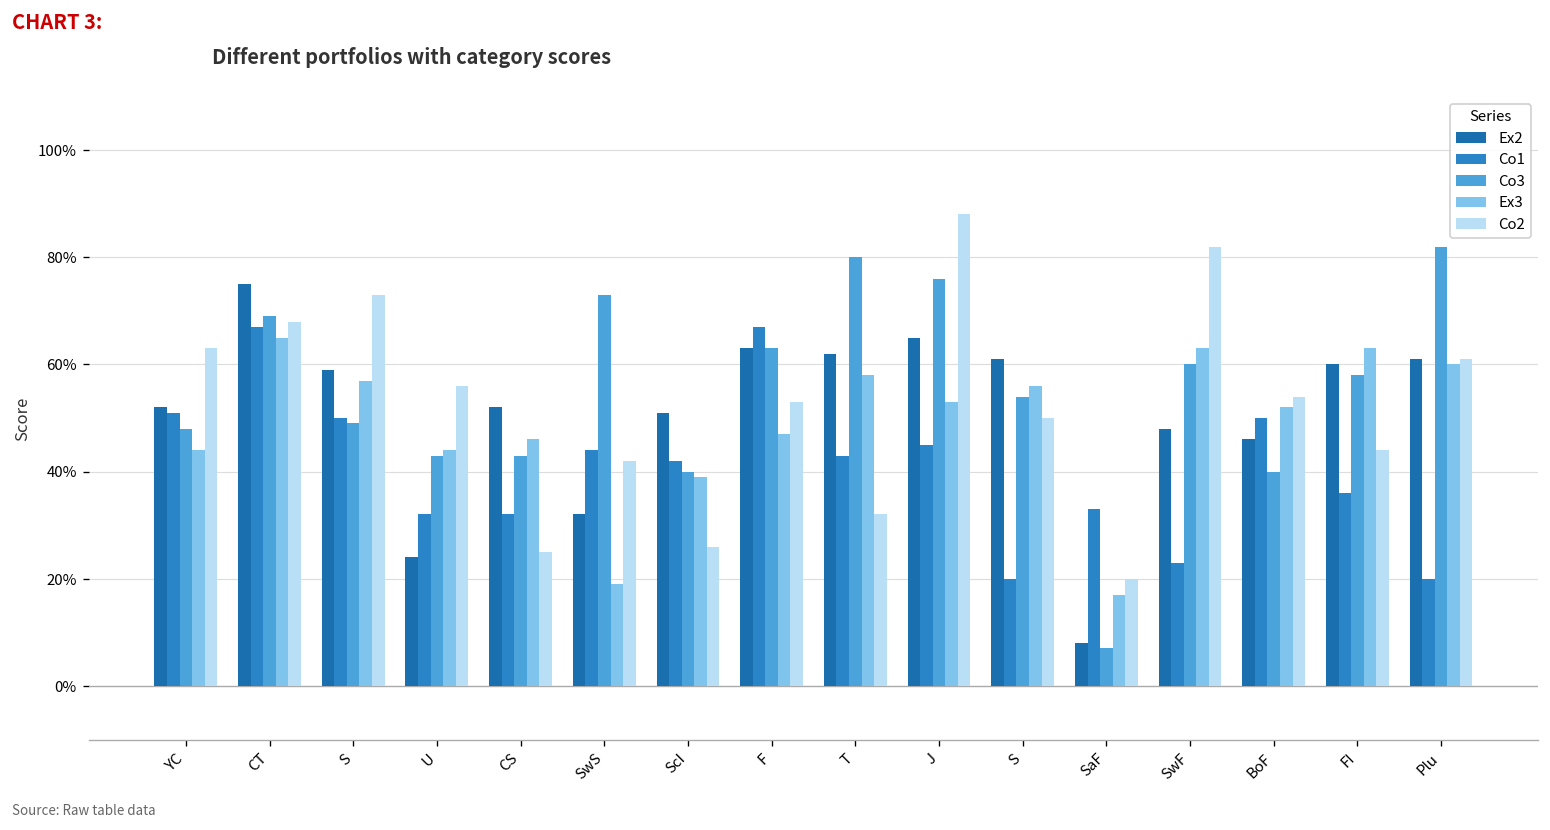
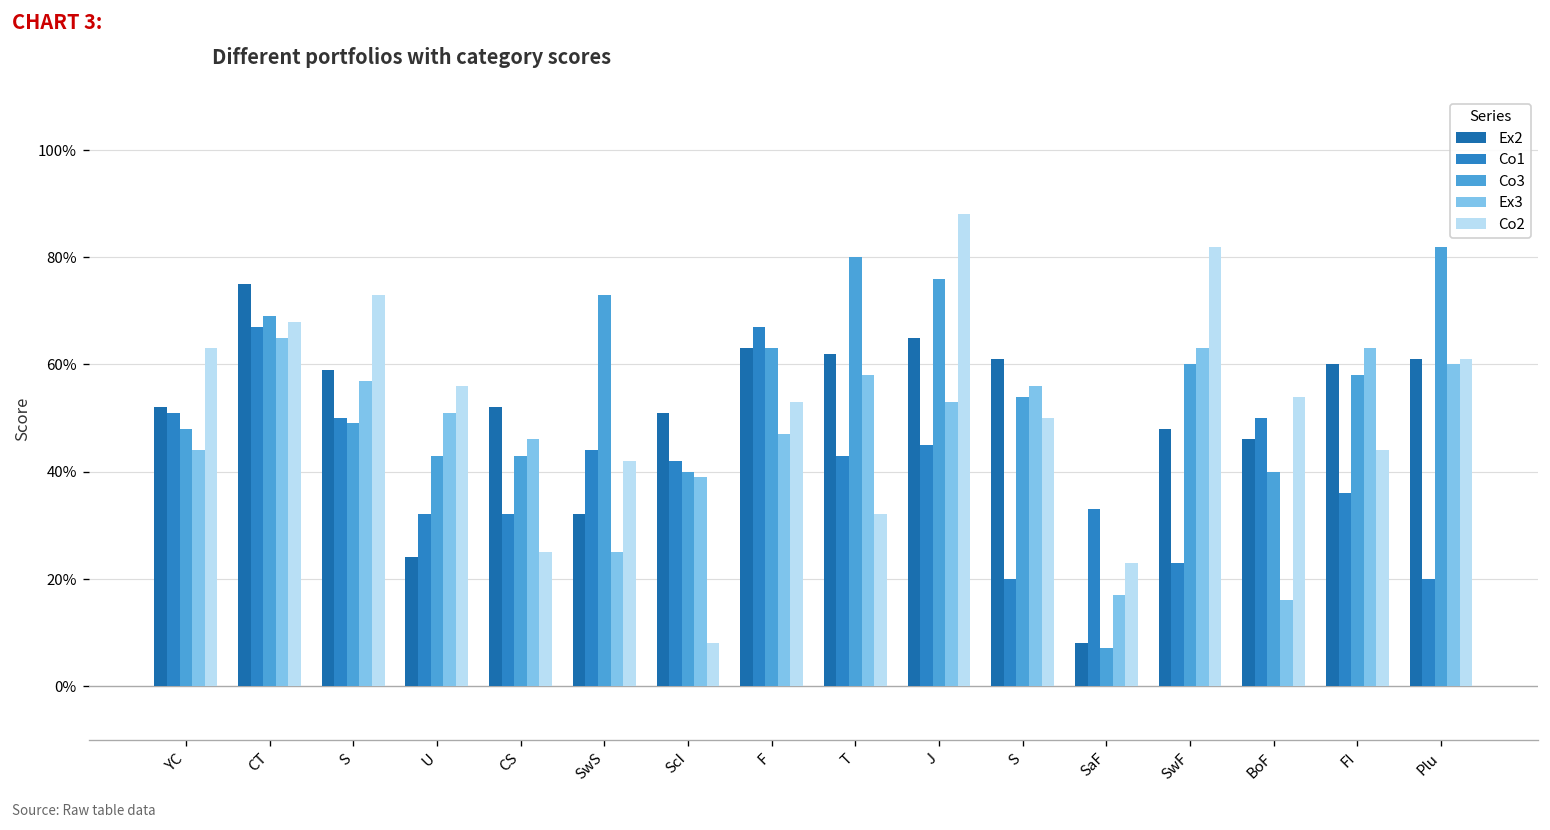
Ex3, U: 44% -> 51%
Ex3, SwS: 19% -> 25%
Co2, ScI: 26% -> 8%
Co2, SaF: 20% -> 23%
Ex3, BoF: 52% -> 16%
